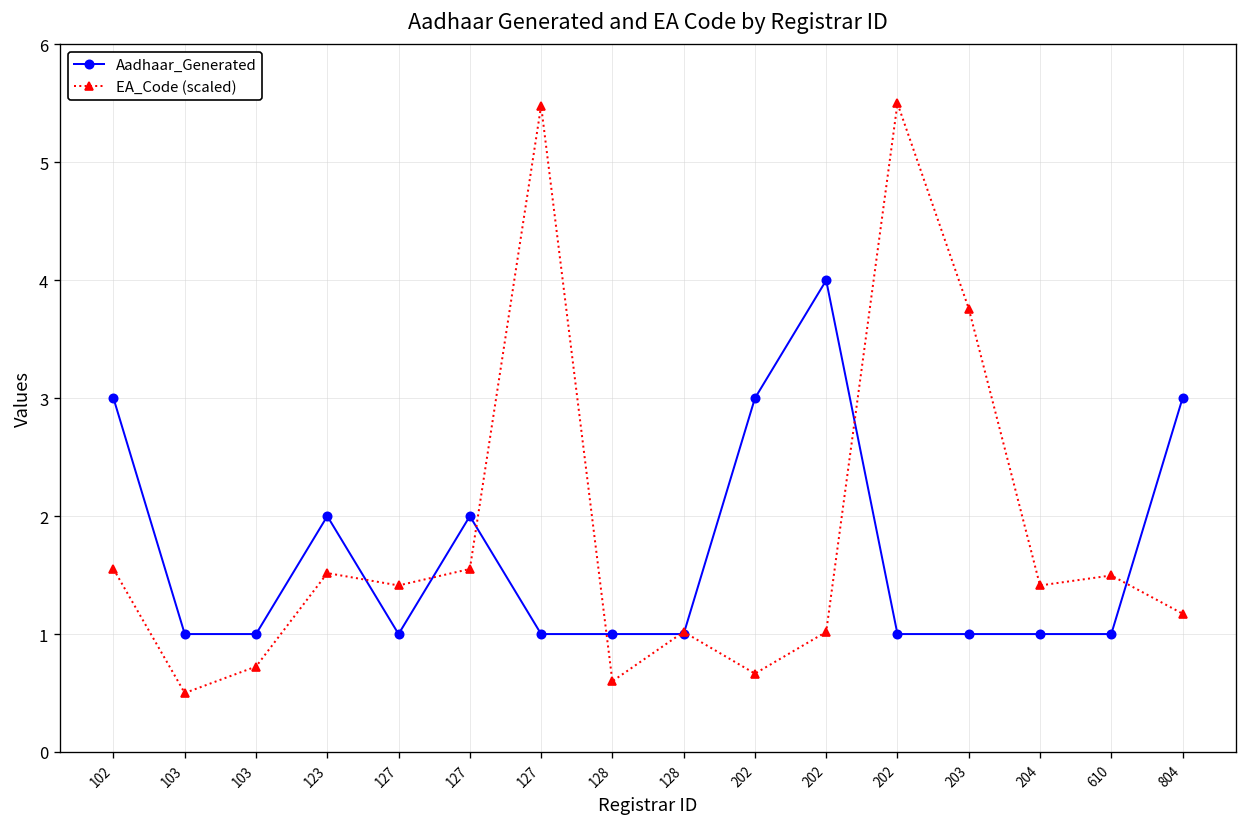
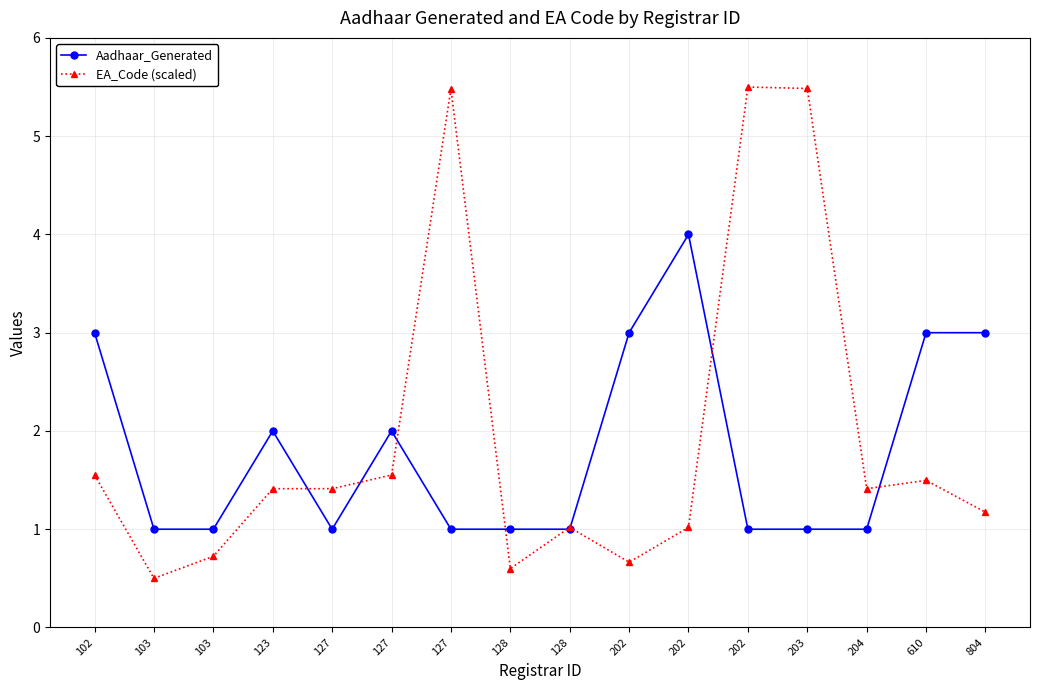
EA_Code (scaled), 123: 1.5 -> 1.4
EA_Code (scaled), 203: 3.8 -> 5.5
Aadhaar_Generated, 610: 1 -> 3
